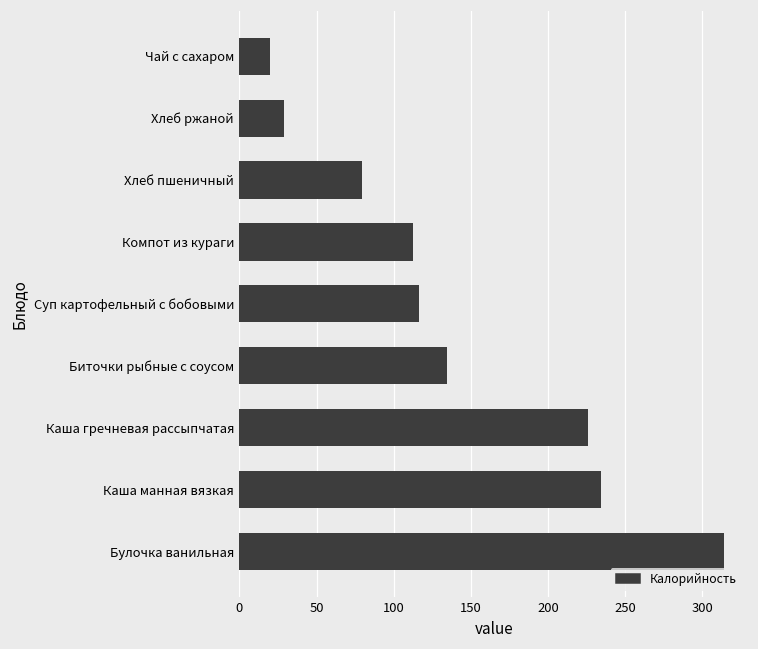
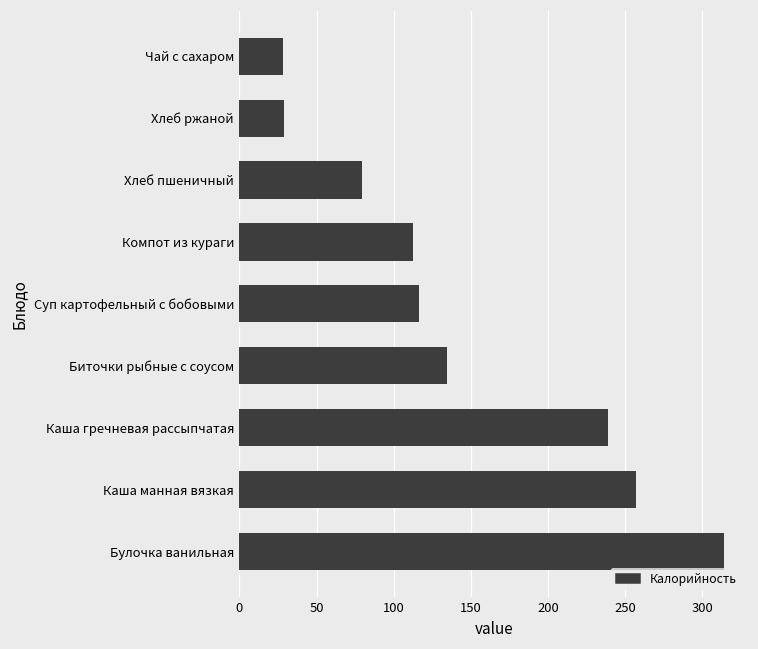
Чай с сахаром: 20 -> 28
Каша гречневая рассыпчатая: 226 -> 239
Каша манная вязкая: 235 -> 257
